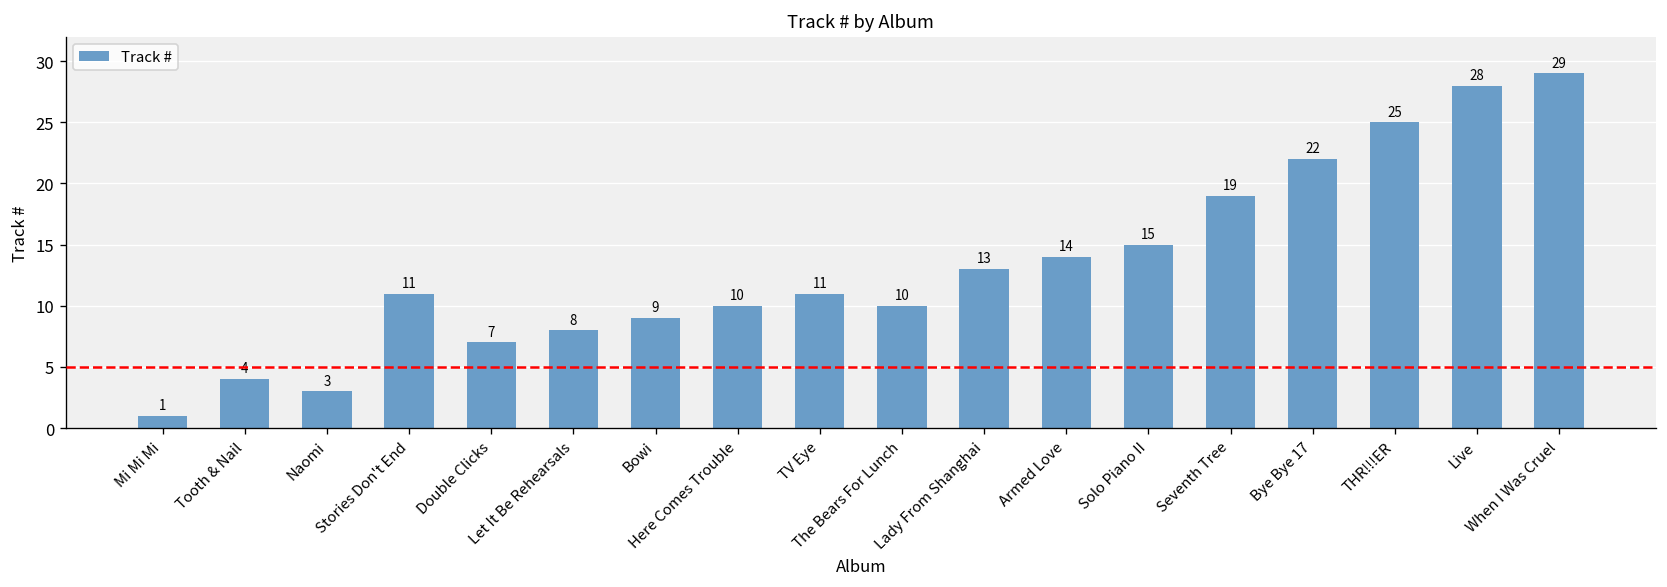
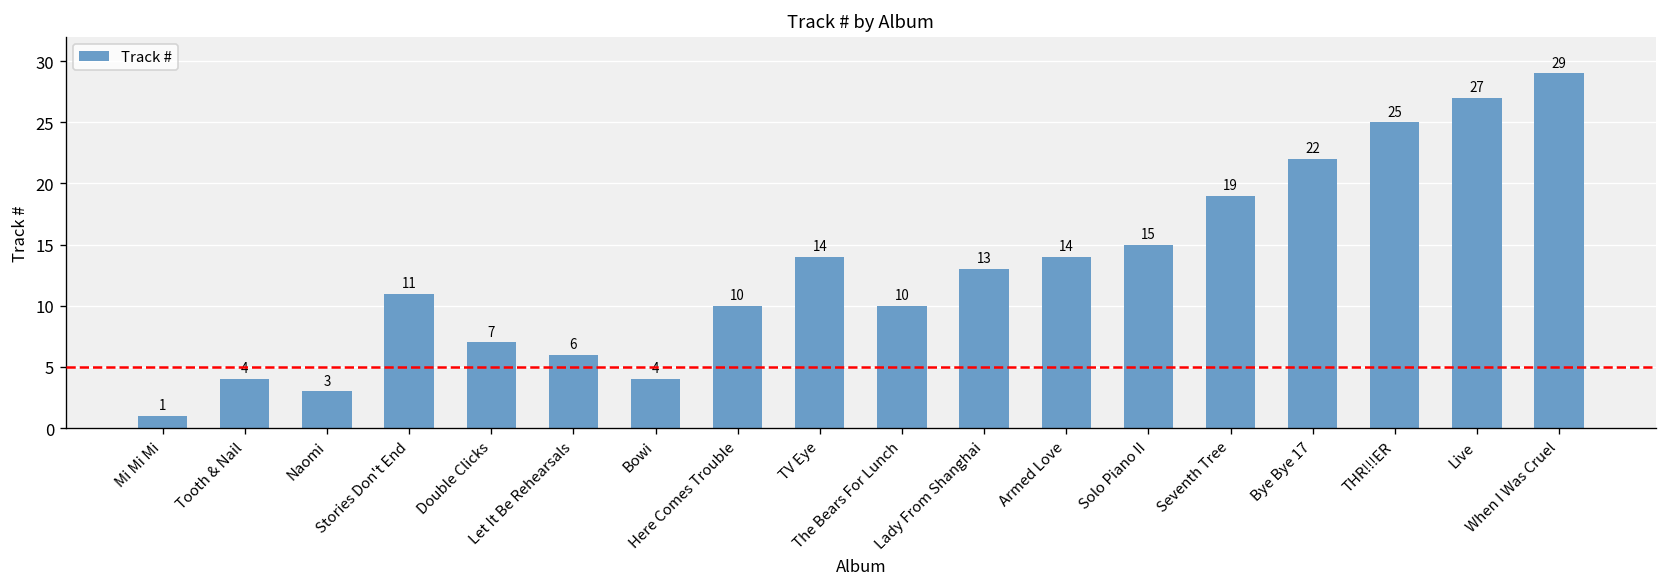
Let It Be Rehearsals: 8 -> 6
Bowi: 9 -> 4
TV Eye: 11 -> 14
Live: 28 -> 27
